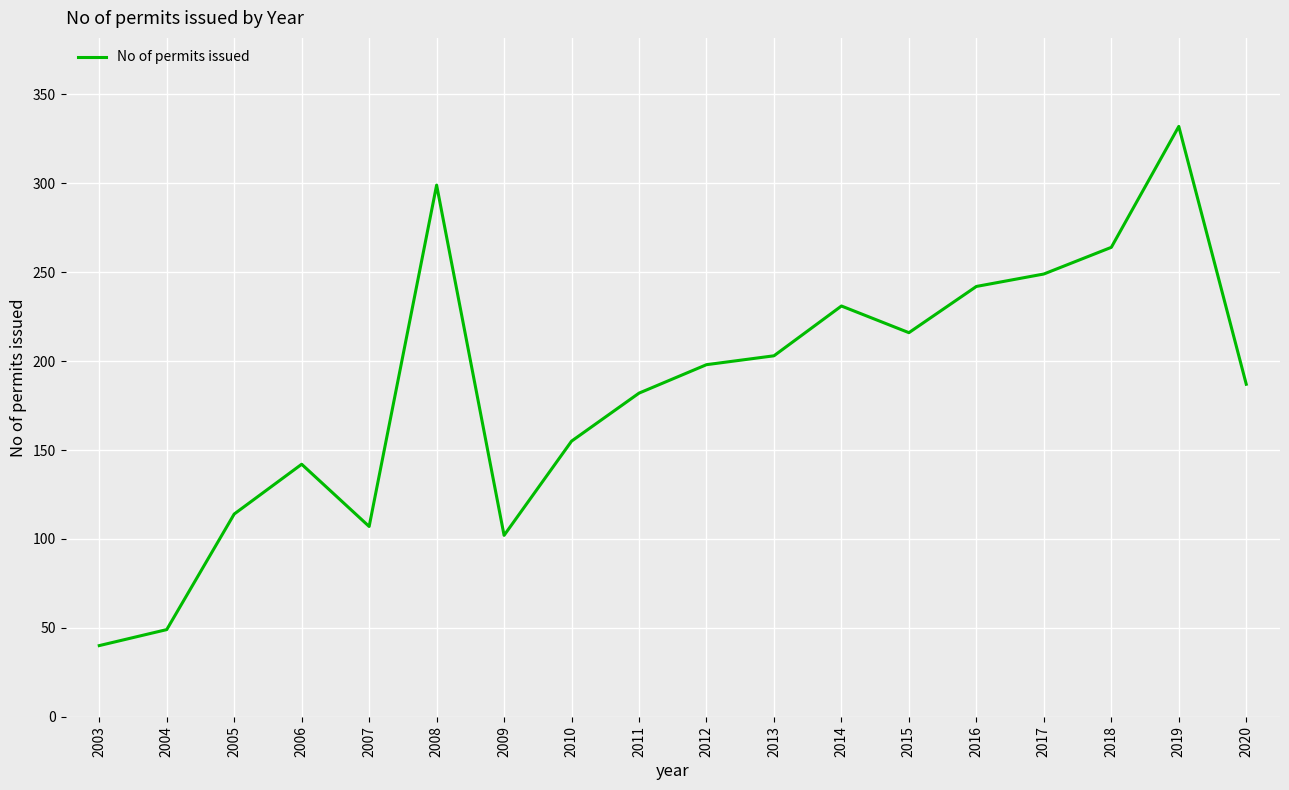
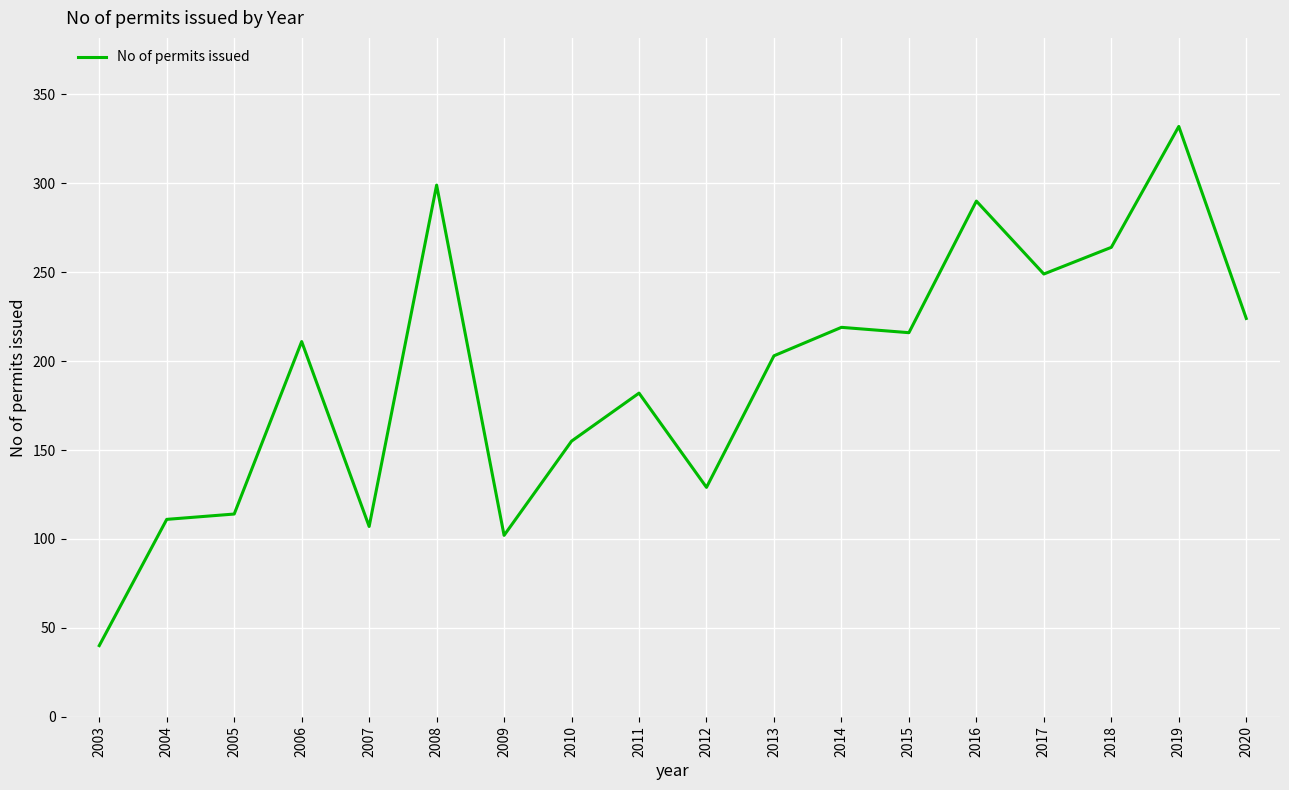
2004: 49 -> 111
2006: 142 -> 211
2012: 198 -> 129
2014: 231 -> 219
2016: 242 -> 290
2020: 187 -> 224
